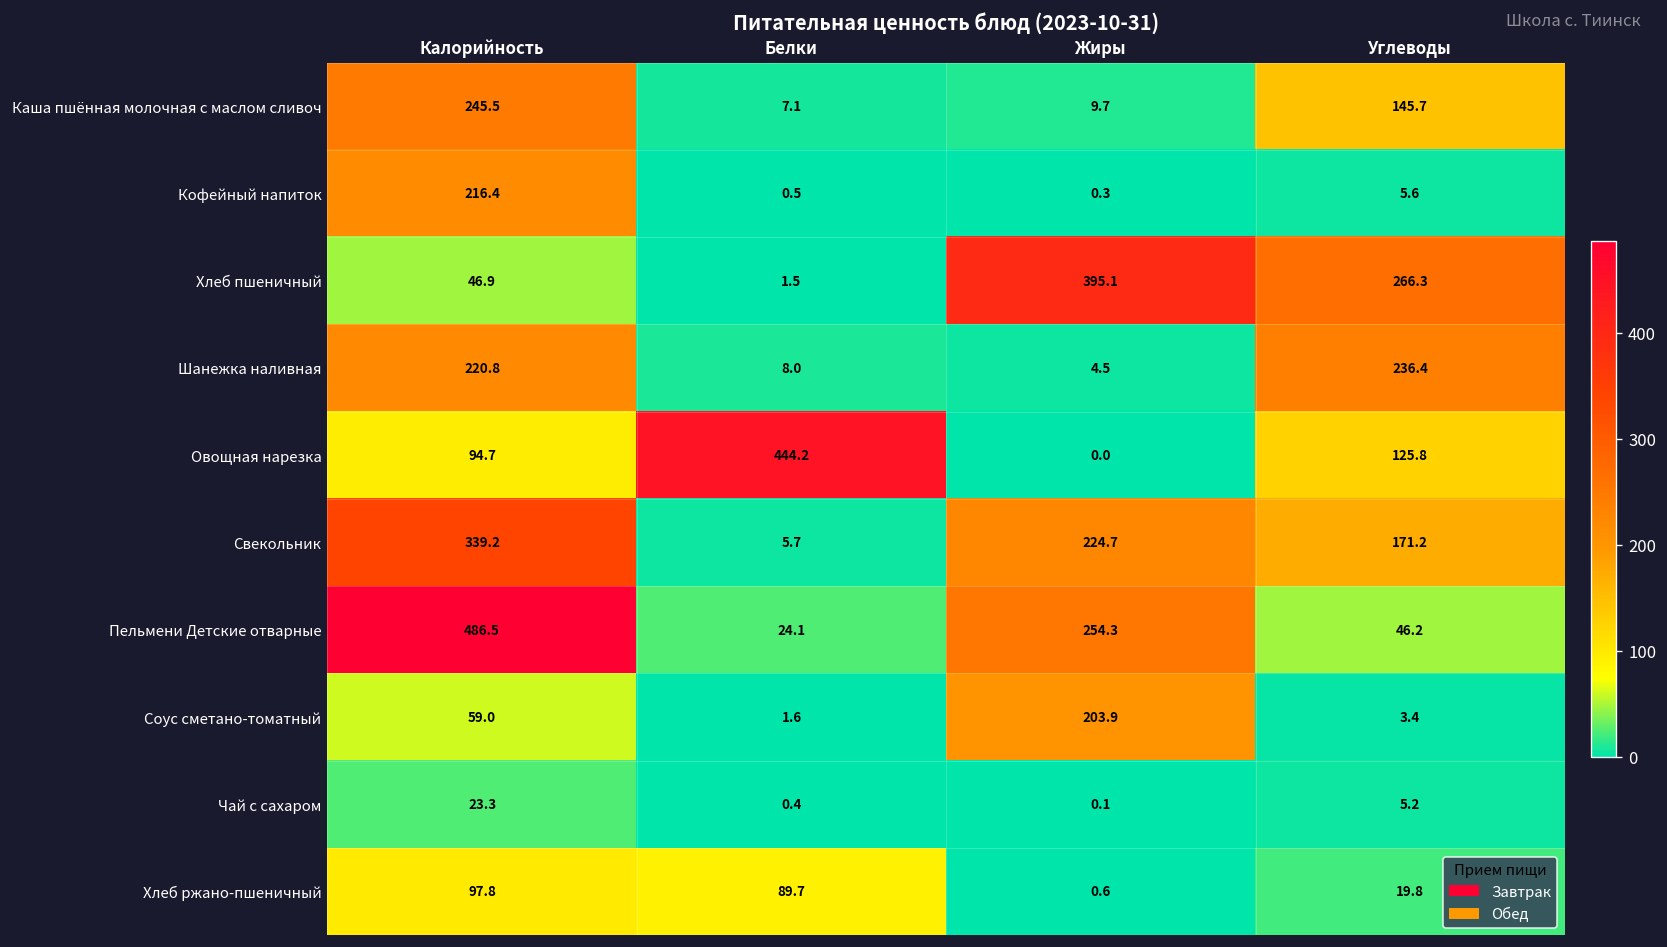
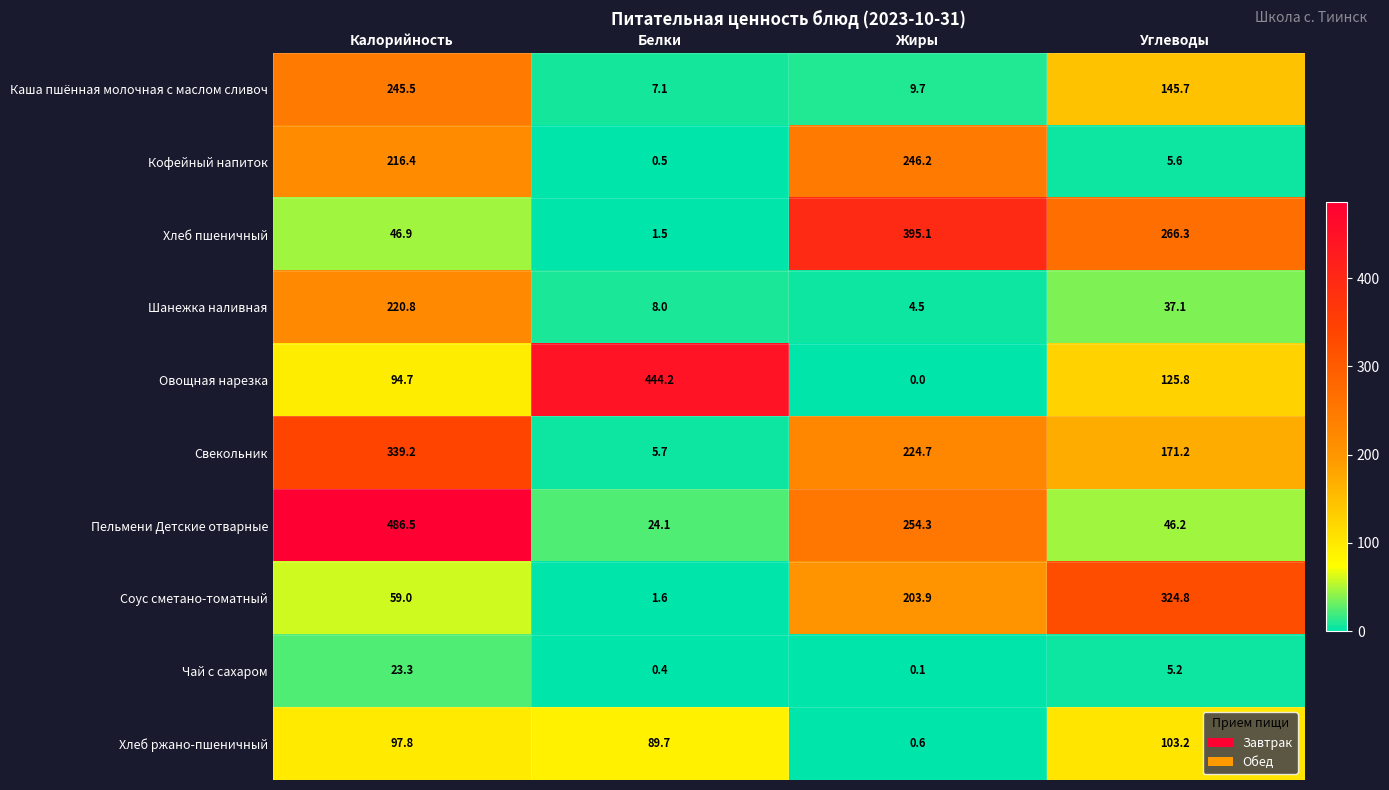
Кофейный напиток, Жиры: 0.3 -> 246.2
Шанежка наливная, Углеводы: 236.4 -> 37.1
Соус сметано-томатный, Углеводы: 3.4 -> 324.8
Хлеб ржано-пшеничный, Углеводы: 19.8 -> 103.2
